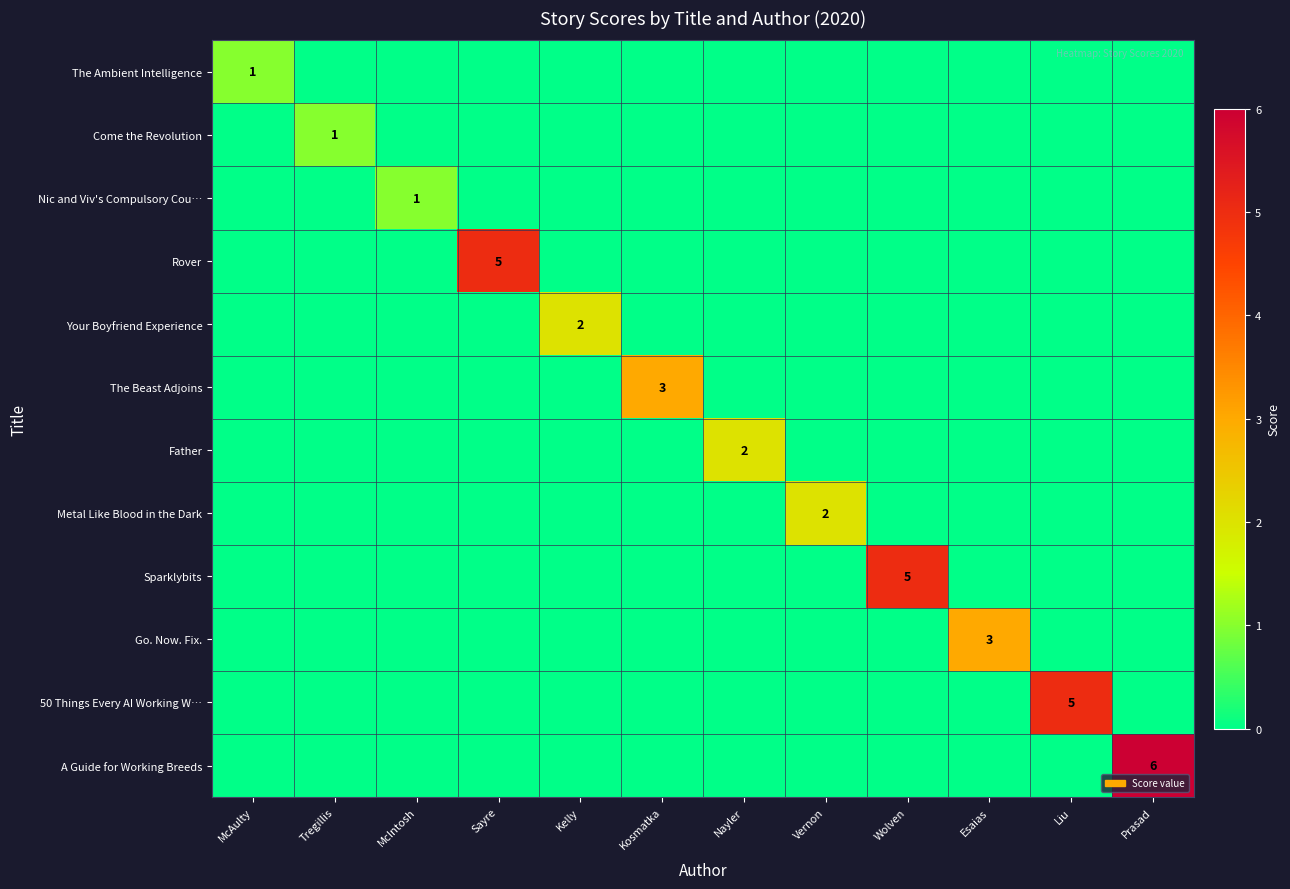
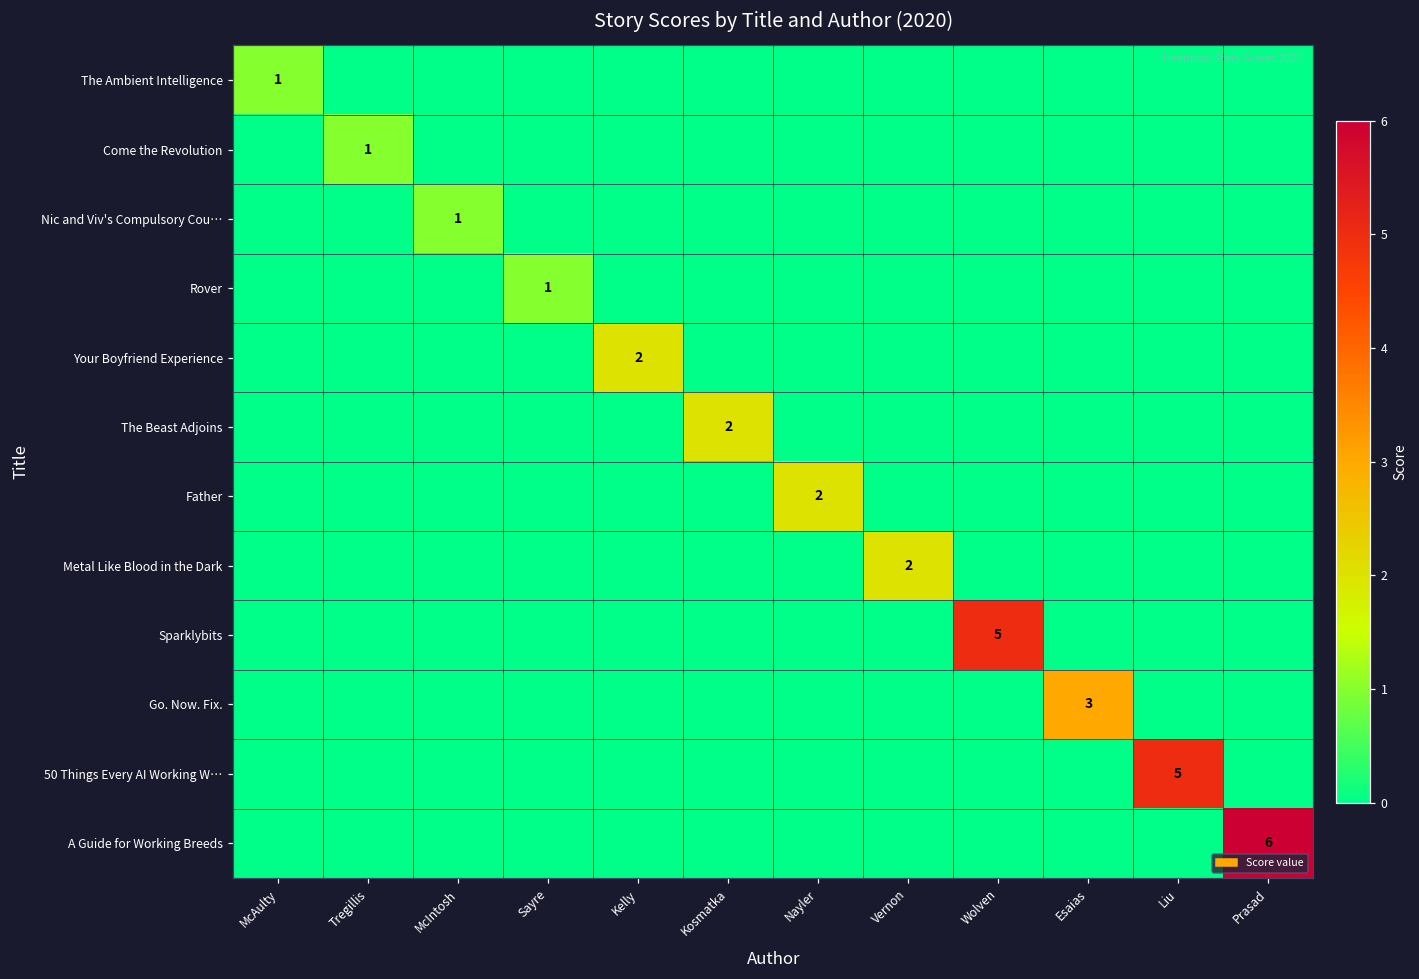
Rover, Sayre: 5 -> 1
The Beast Adjoins, Kosmatka: 3 -> 2
